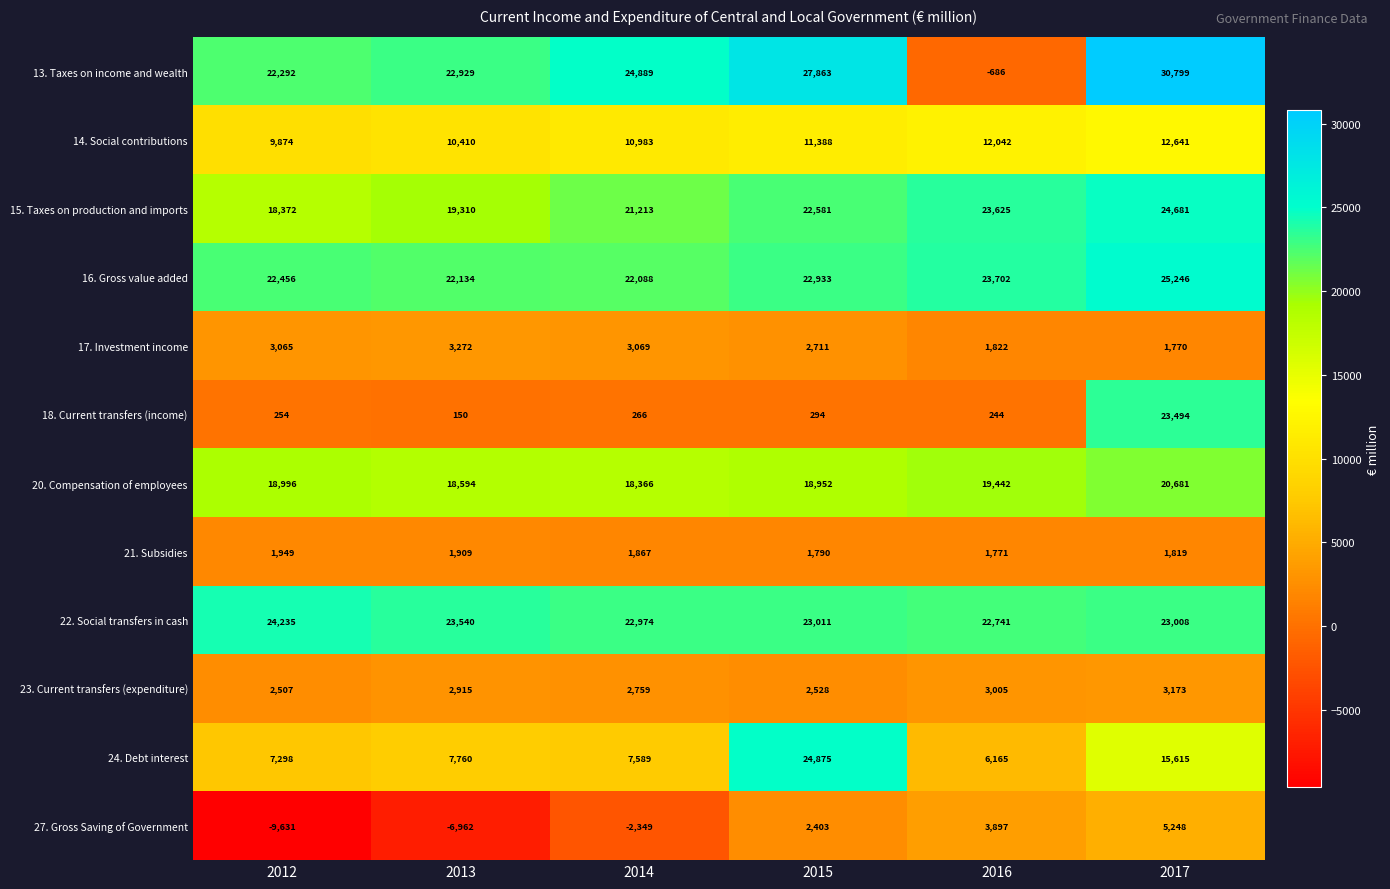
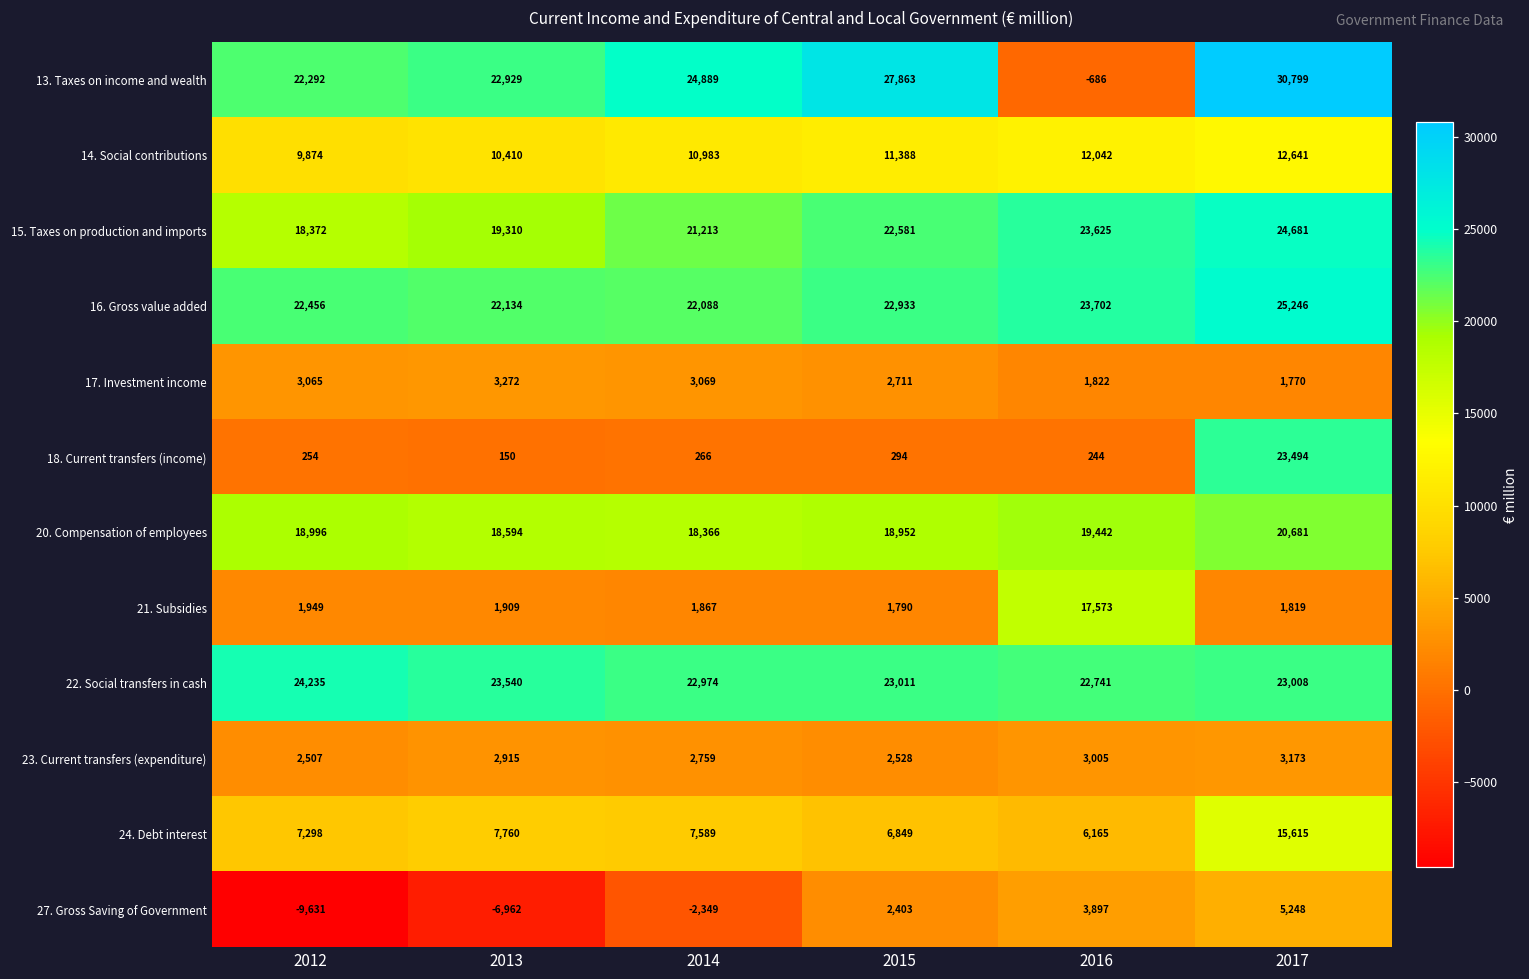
21. Subsidies, 2016: 1,771 -> 17,573
24. Debt interest, 2015: 24,875 -> 6,849
